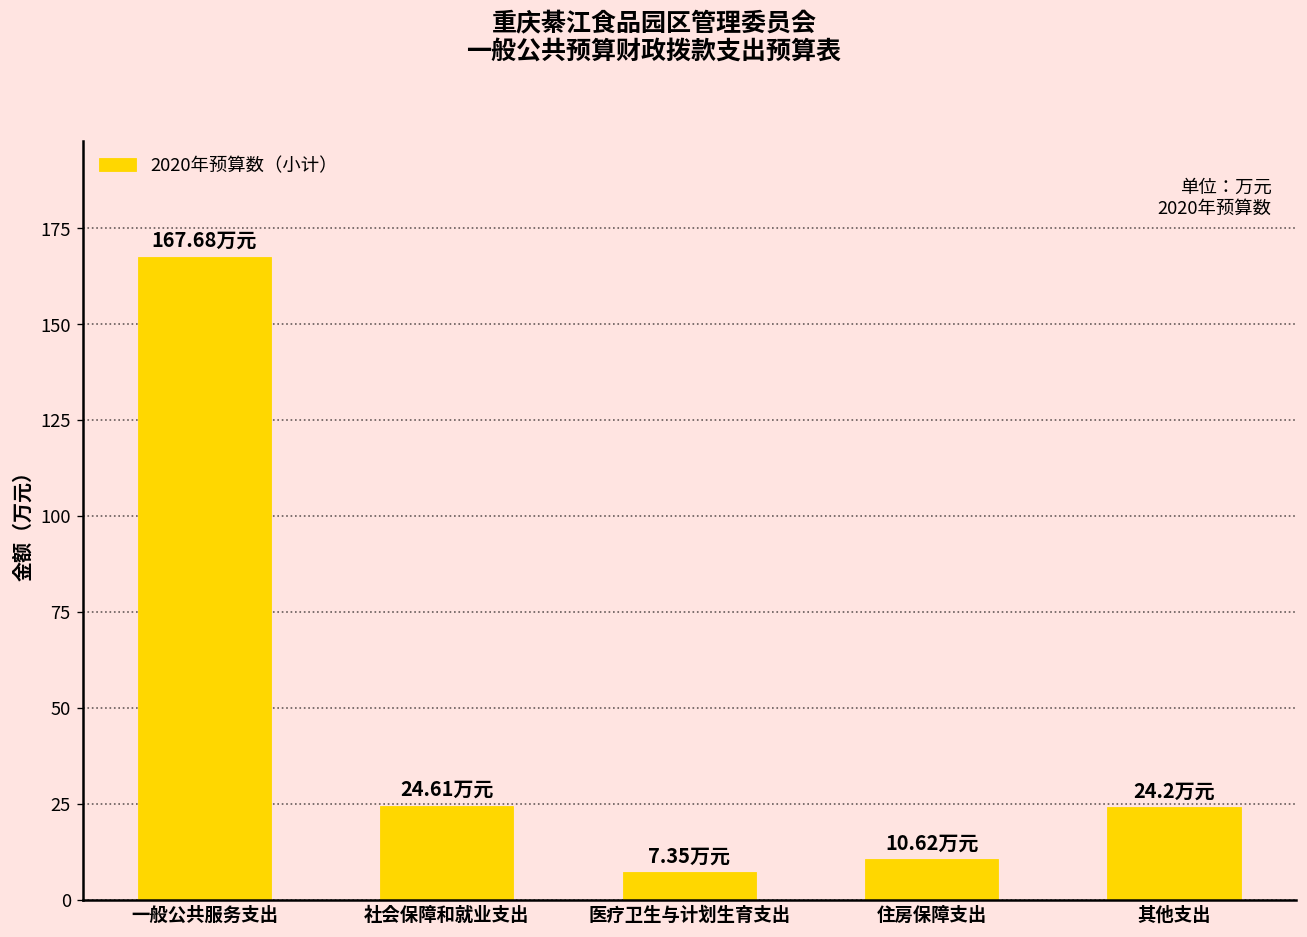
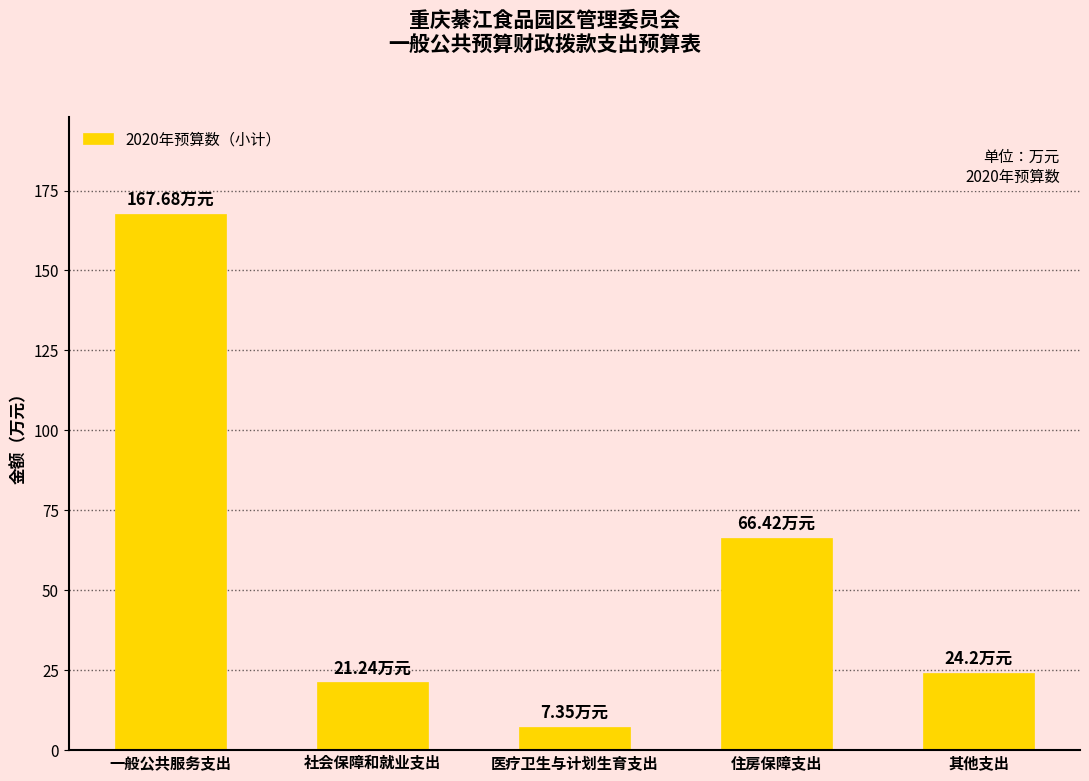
社会保障和就业支出: 24.61 -> 21.24
住房保障支出: 10.62 -> 66.42
